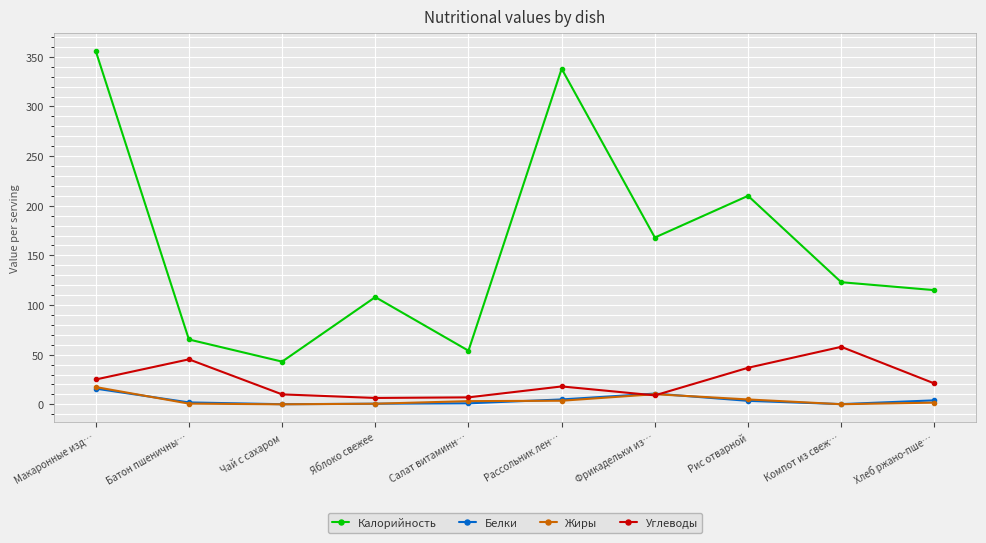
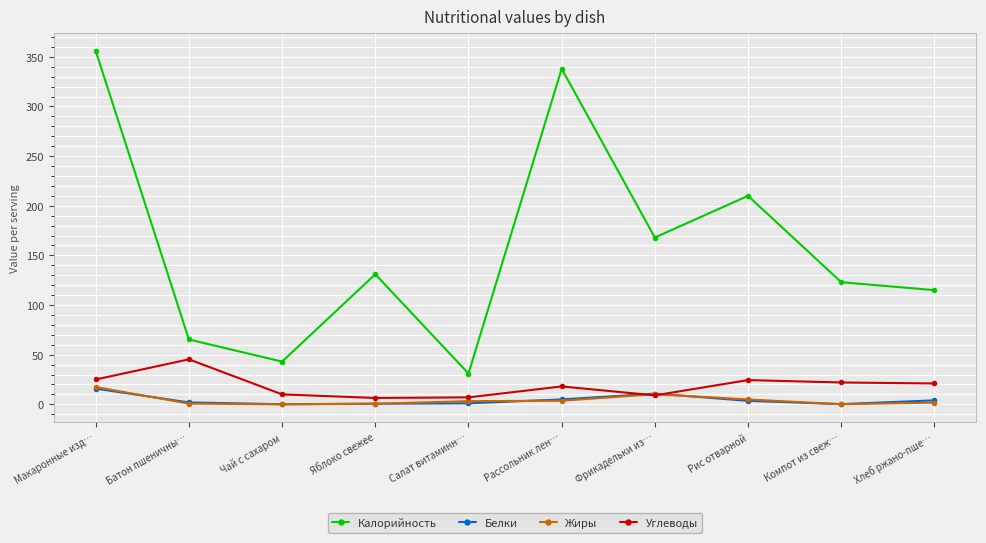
Калорийность, Яблоко свежее: 110 -> 130
Калорийность, Салат витаминн…: 50 -> 30
Углеводы, Рис отварной: 40 -> 20
Углеводы, Компот из свеж…: 60 -> 20
